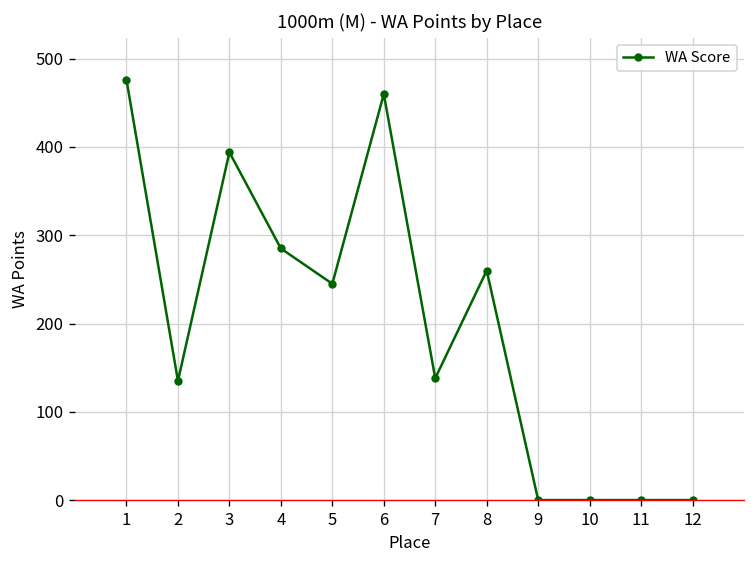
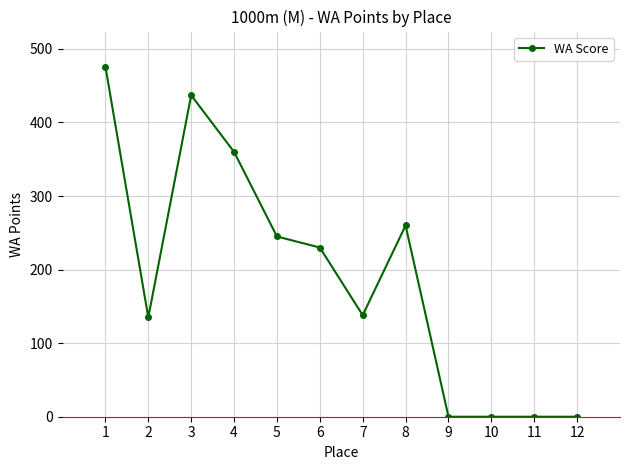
3: 390 -> 440
4: 290 -> 360
6: 460 -> 230
